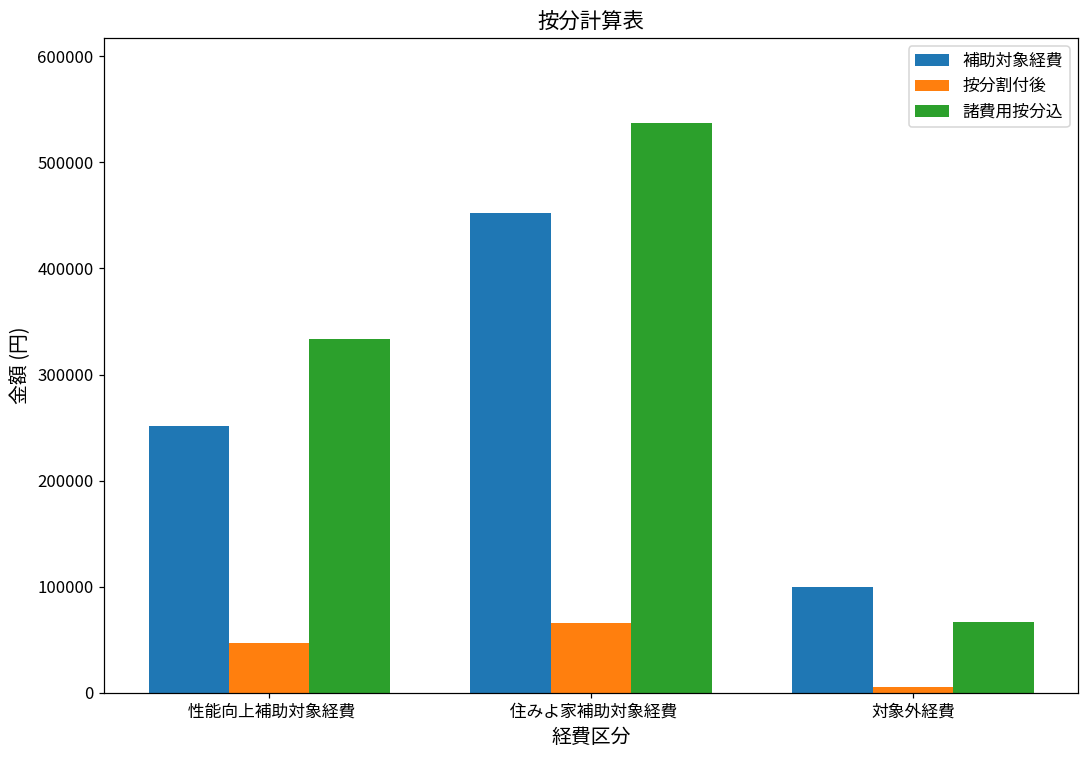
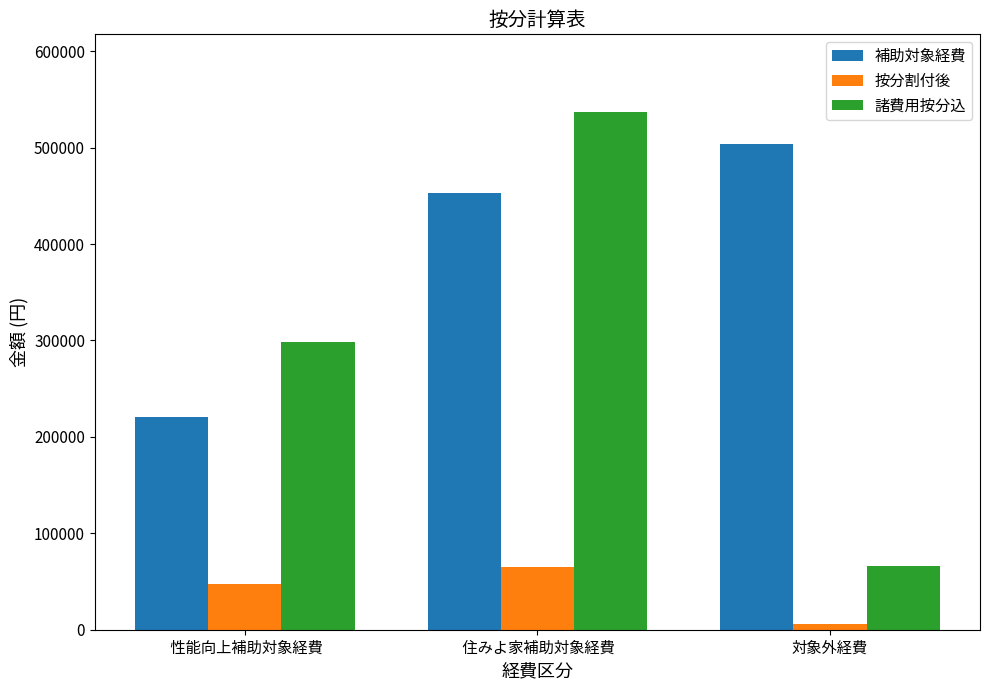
補助対象経費, 性能向上補助対象経費: 250000 -> 220000
諸費用按分込, 性能向上補助対象経費: 330000 -> 300000
補助対象経費, 対象外経費: 100000 -> 500000
